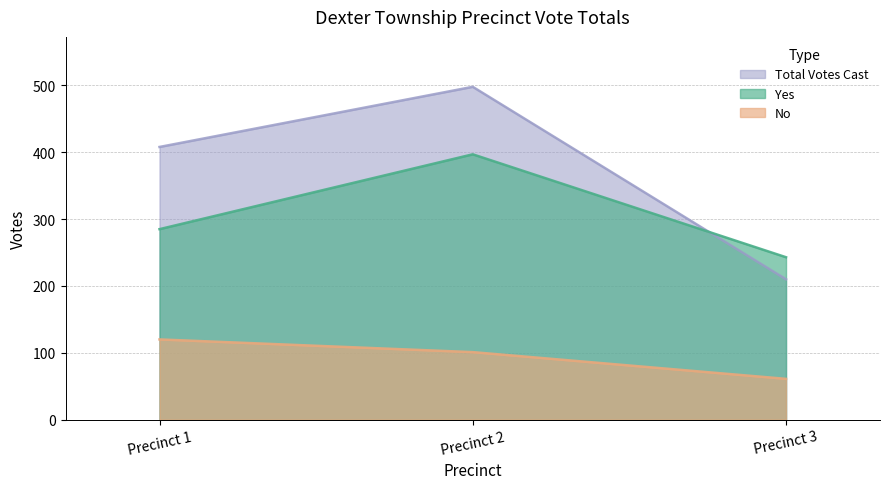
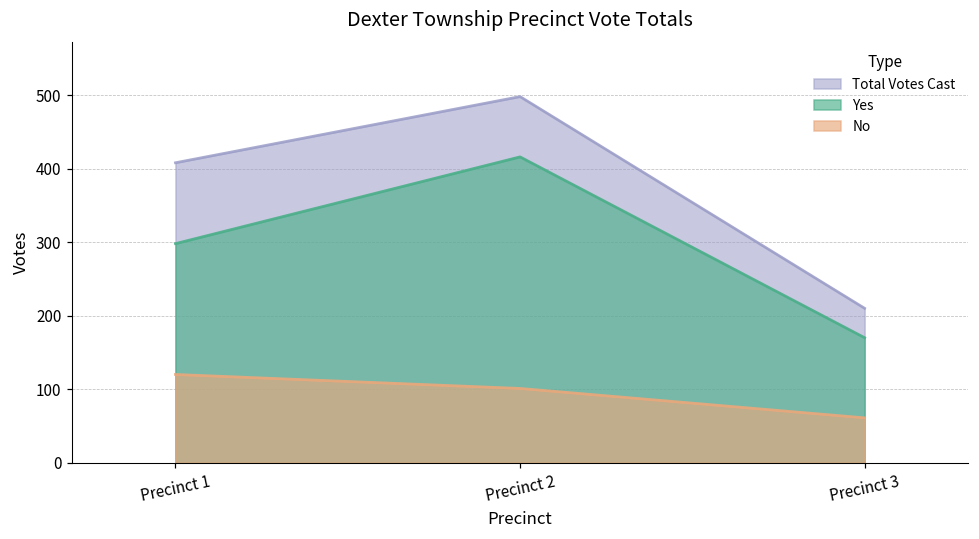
Yes, Precinct 1: 290 -> 300
Yes, Precinct 2: 400 -> 420
Yes, Precinct 3: 240 -> 170
